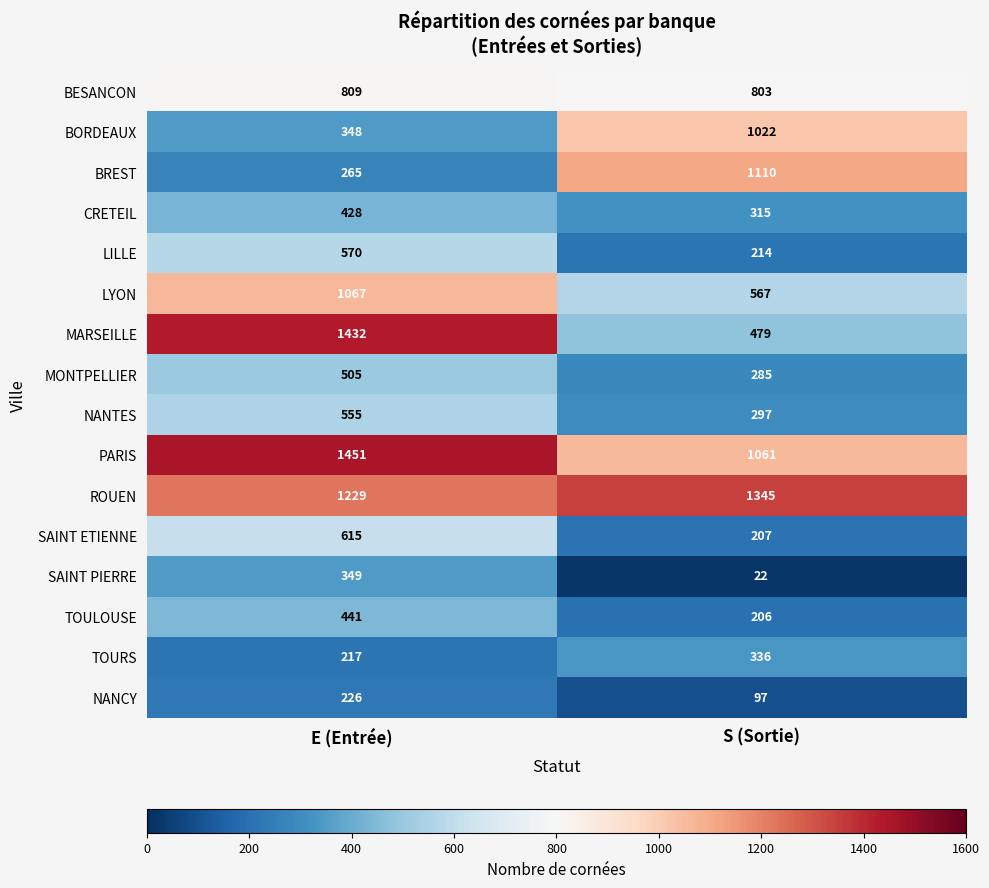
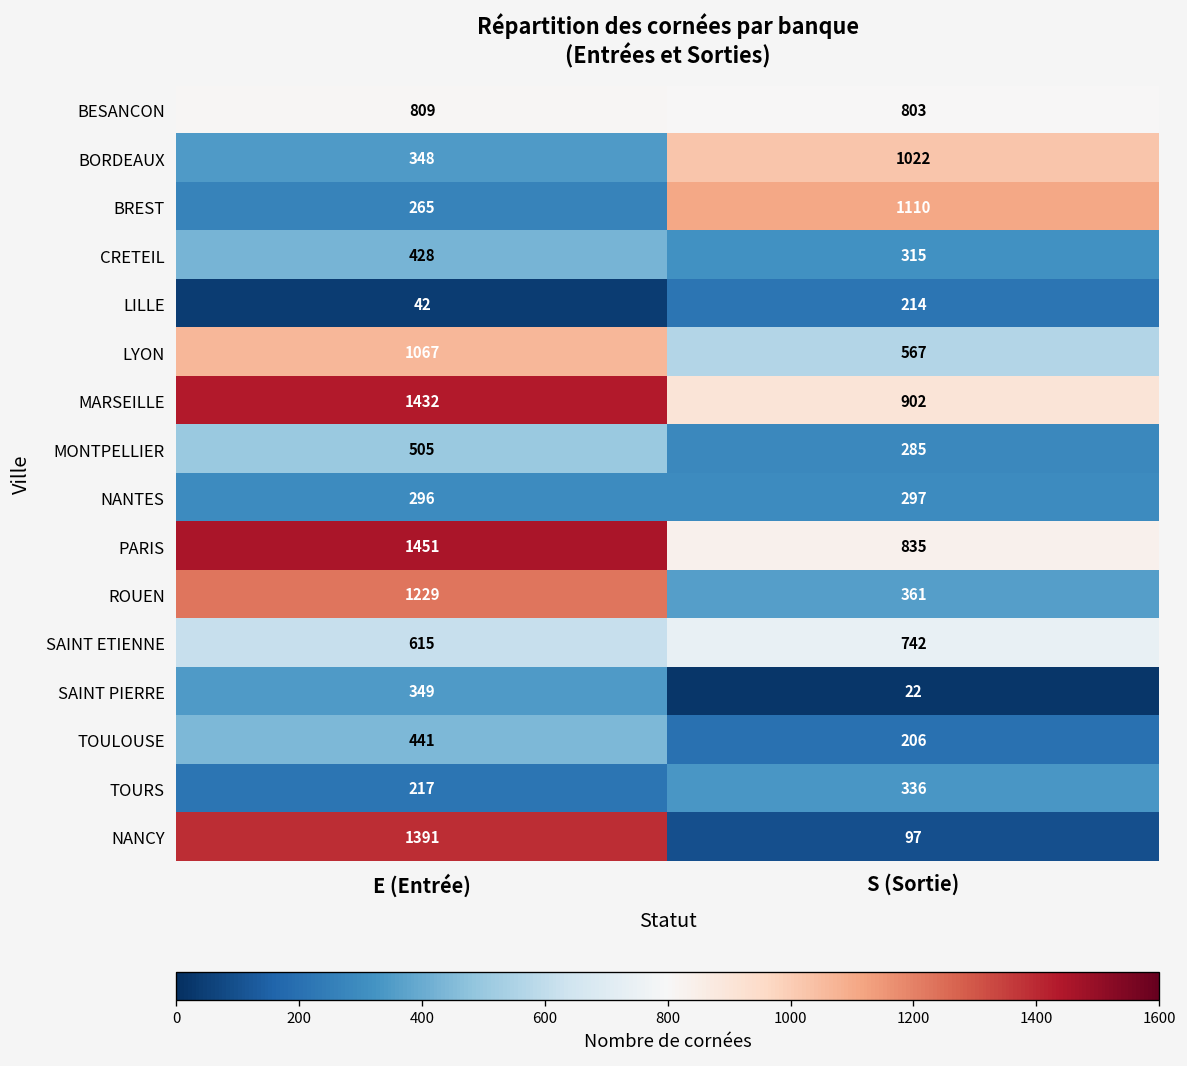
LILLE, E (Entrée): 570 -> 42
MARSEILLE, S (Sortie): 479 -> 902
NANTES, E (Entrée): 555 -> 296
PARIS, S (Sortie): 1061 -> 835
ROUEN, S (Sortie): 1345 -> 361
SAINT ETIENNE, S (Sortie): 207 -> 742
NANCY, E (Entrée): 226 -> 1391
